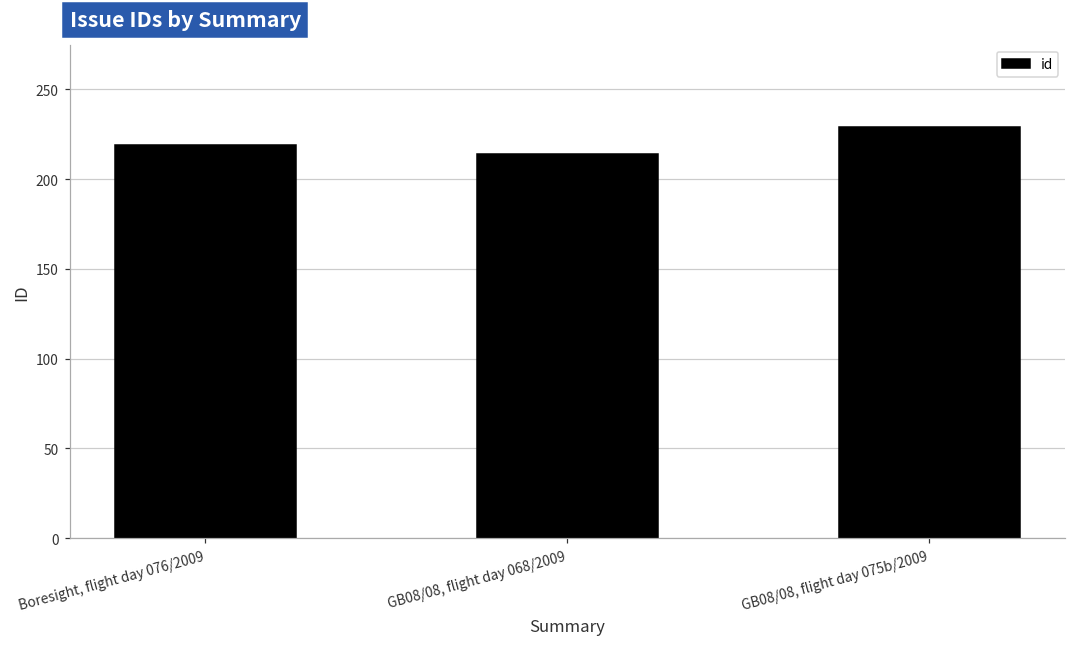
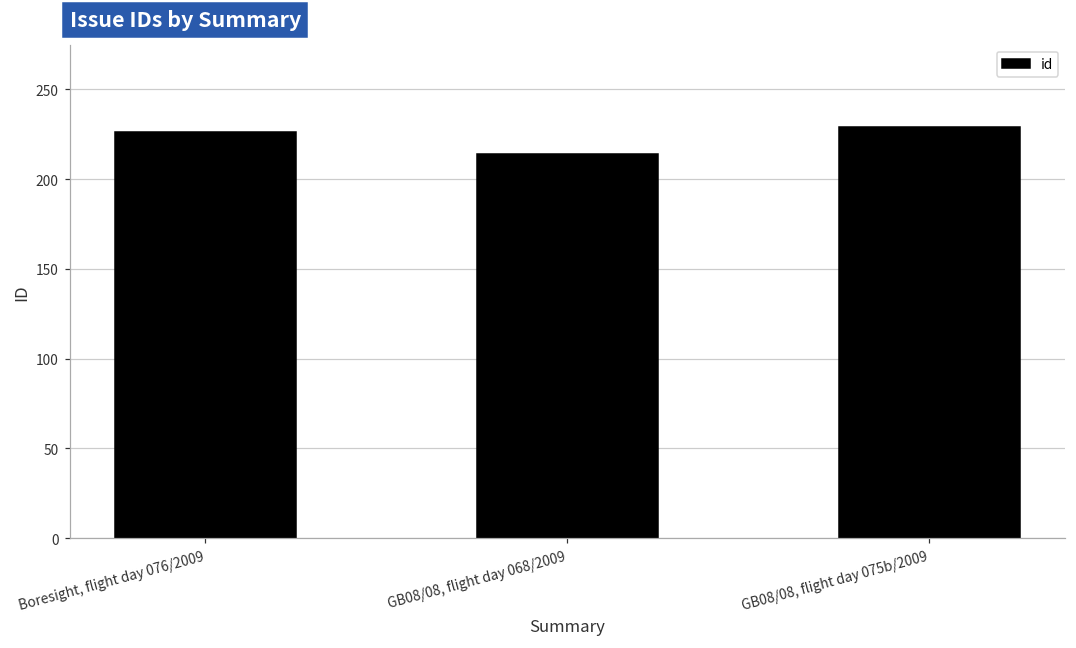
Boresight, flight day 076/2009: 219 -> 226
